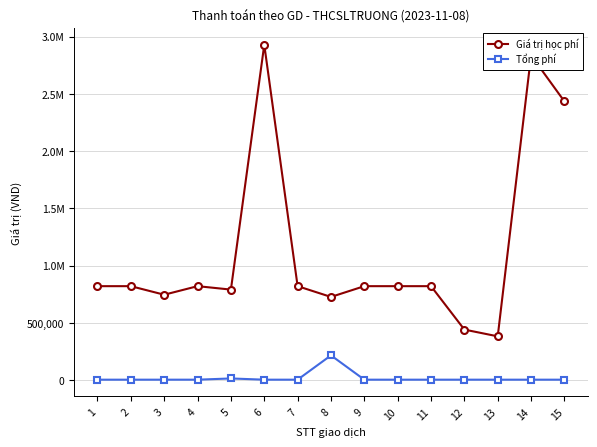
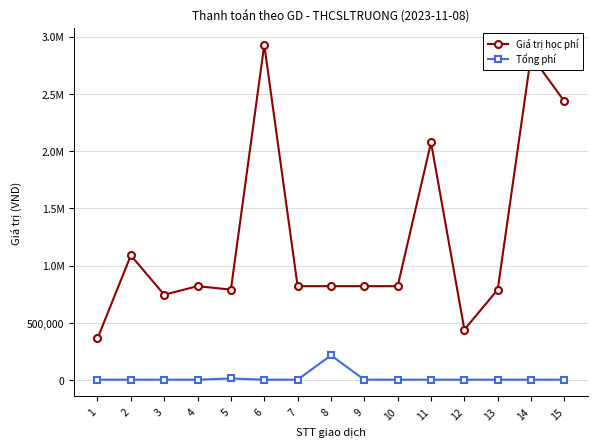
Giá trị học phí, 1: 820,000 -> 360,000
Giá trị học phí, 2: 820,000 -> 1,090,000
Giá trị học phí, 8: 730,000 -> 820,000
Giá trị học phí, 11: 820,000 -> 2,080,000
Giá trị học phí, 13: 380,000 -> 790,000
